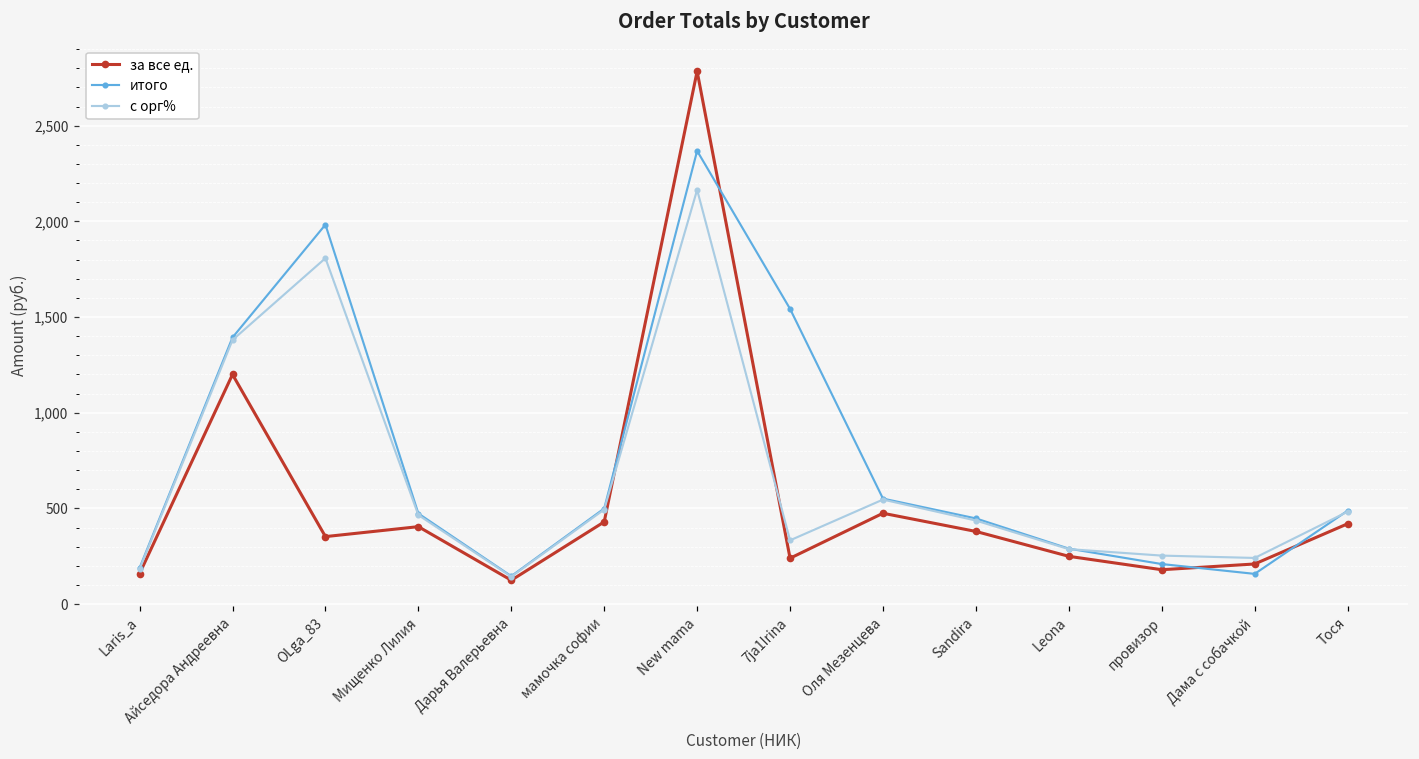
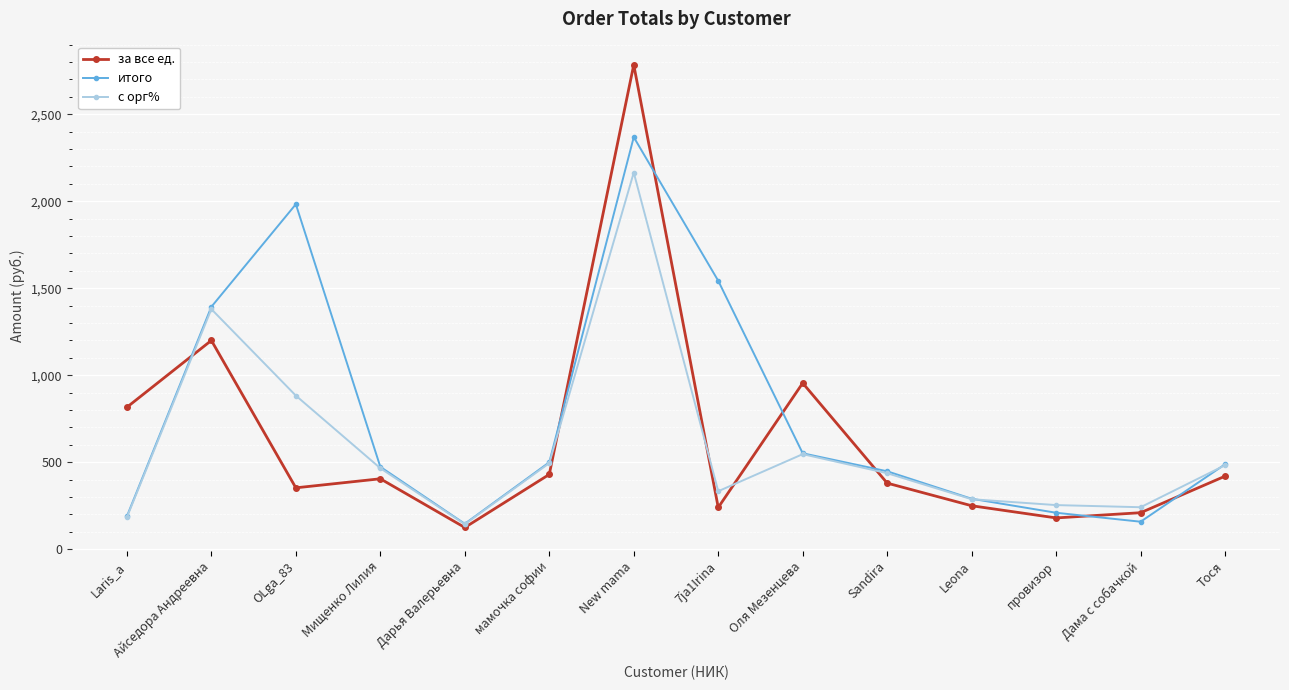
за все ед., Laris_a: 160 -> 820
с орг%, OLga_83: 1,810 -> 880
за все ед., Оля Мезенцева: 480 -> 960
